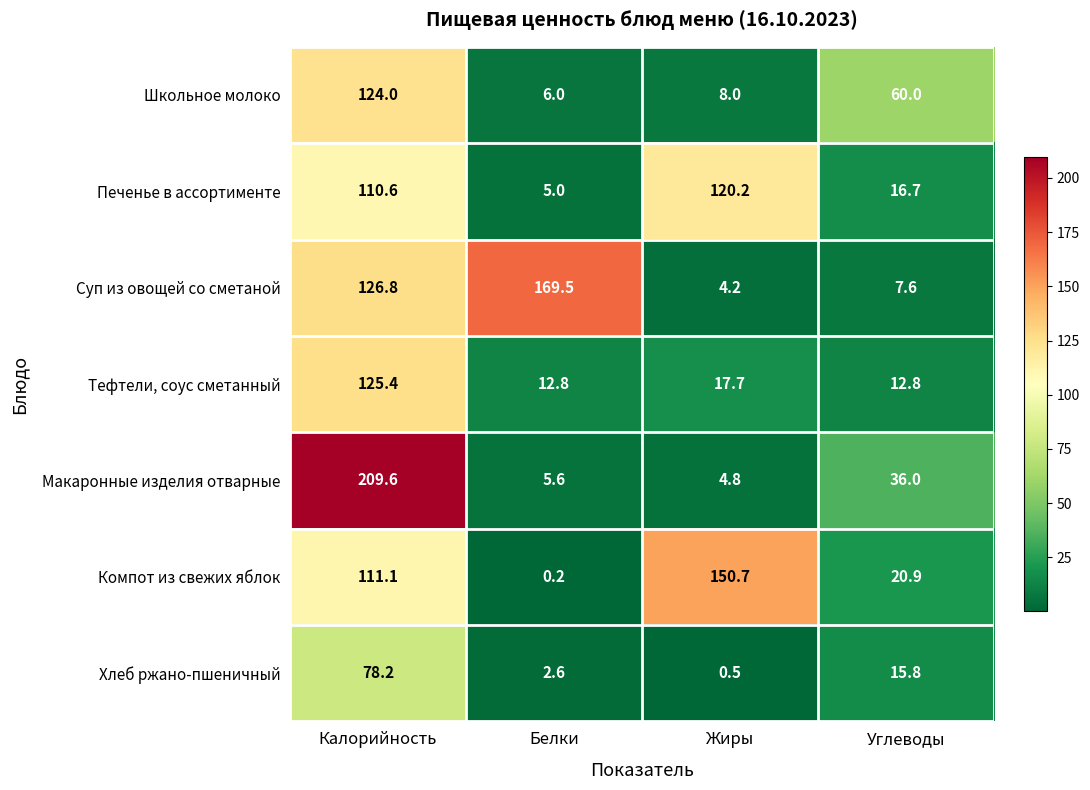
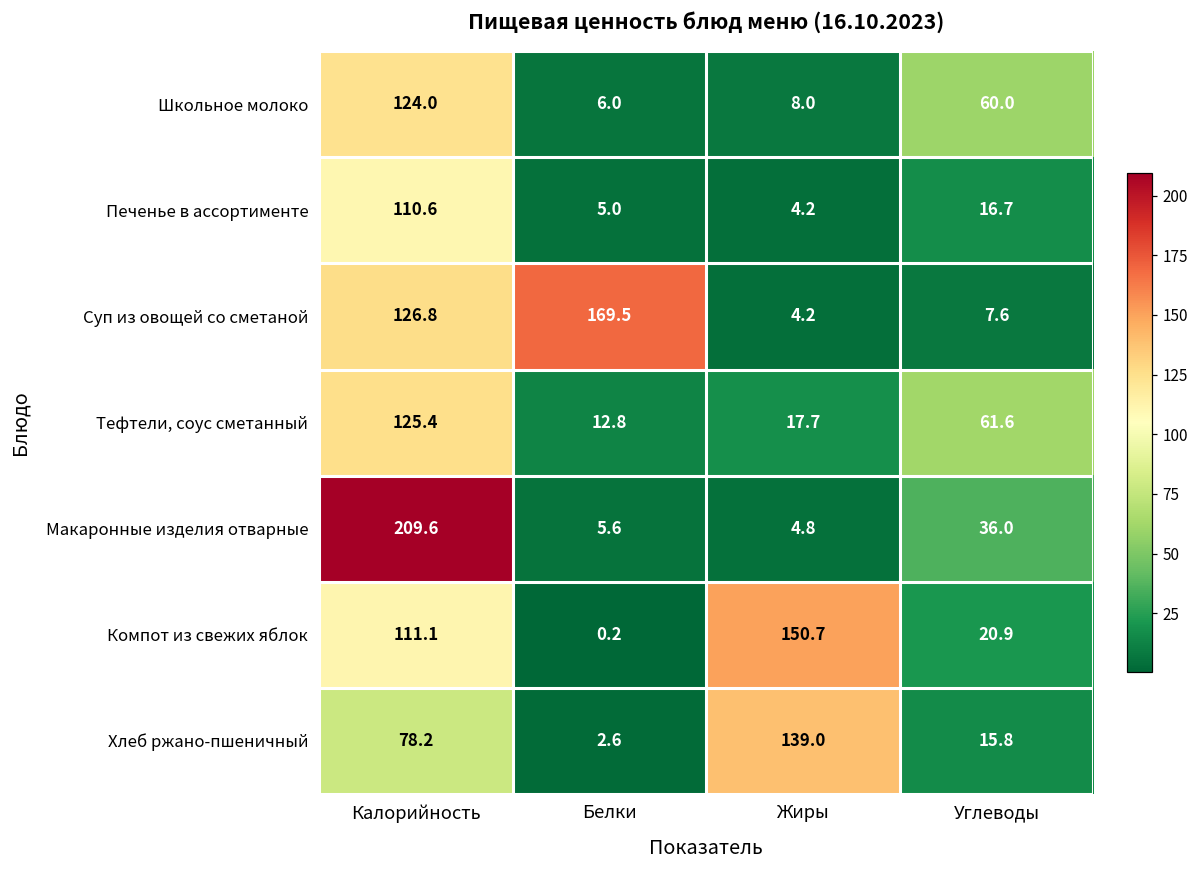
Печенье в ассортименте, Жиры: 120.2 -> 4.2
Тефтели, соус сметанный, Углеводы: 12.8 -> 61.6
Хлеб ржано-пшеничный, Жиры: 0.5 -> 139.0
